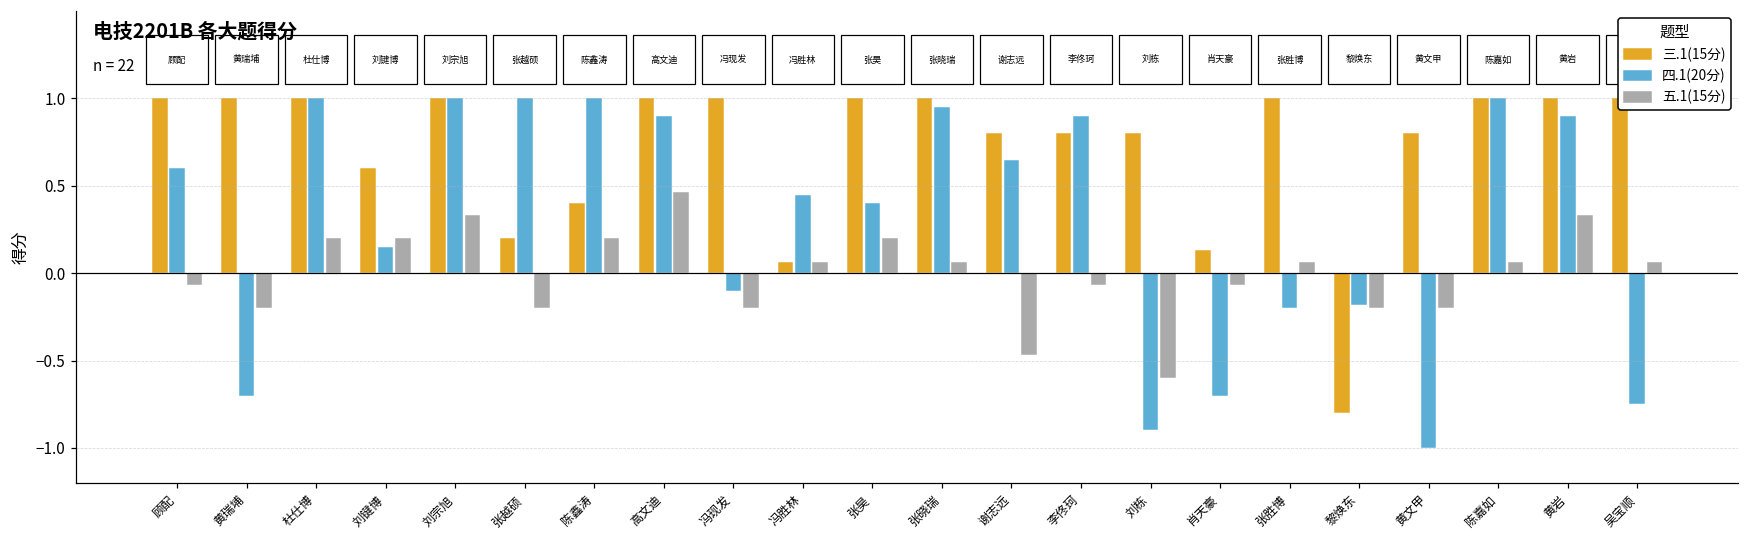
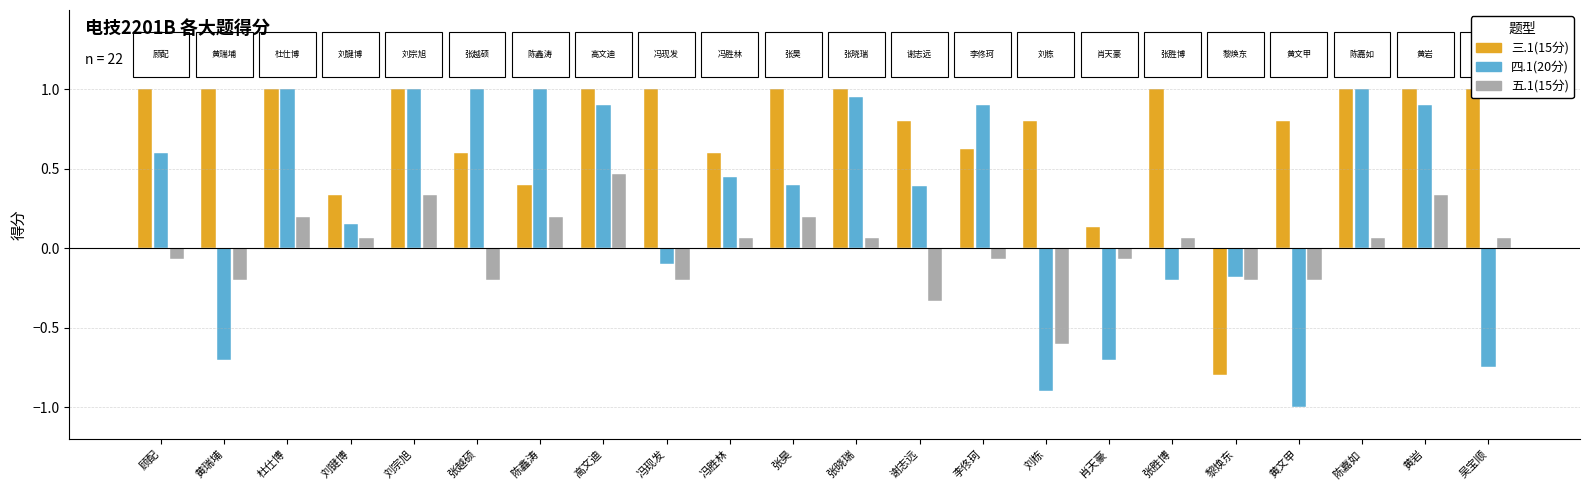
三.1(15分), 刘键博: 0.60 -> 0.33
五.1(15分), 刘键博: 0.20 -> 0.07
三.1(15分), 张越硕: 0.20 -> 0.60
三.1(15分), 冯胜林: 0.07 -> 0.60
四.1(20分), 谢志远: 0.65 -> 0.39
五.1(15分), 谢志远: -0.47 -> -0.33
三.1(15分), 李佟珂: 0.80 -> 0.63
